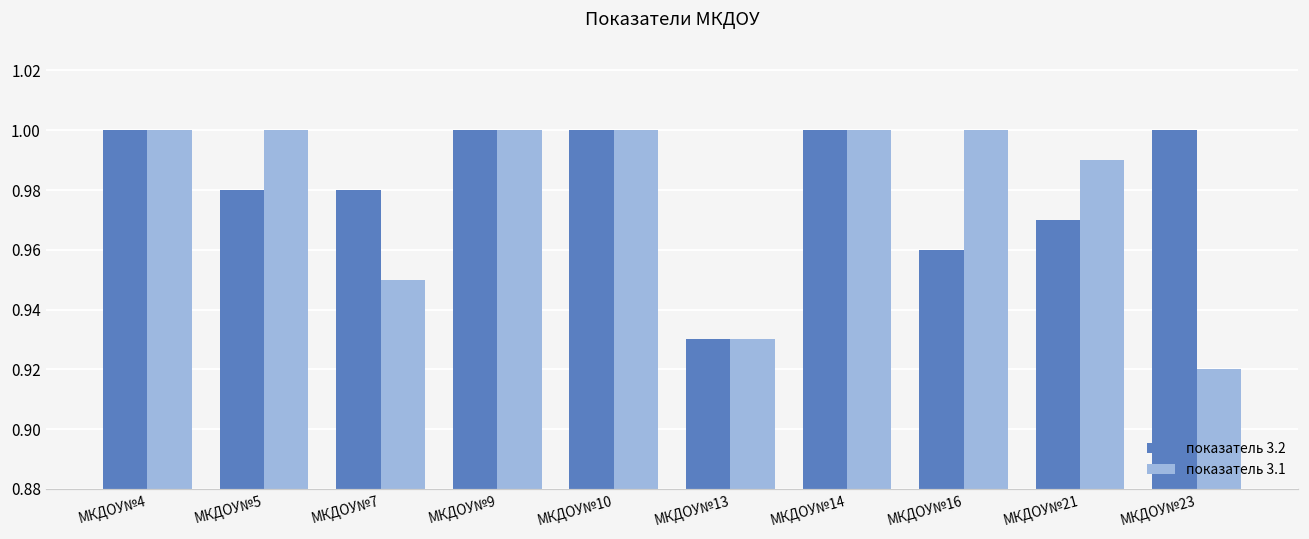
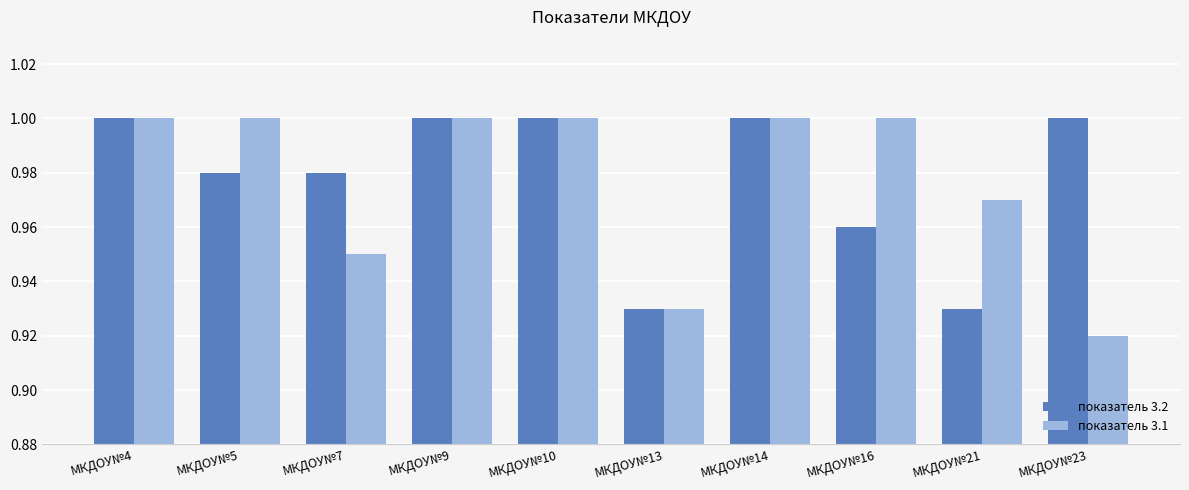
показатель 3.2, МКДОУ№21: 0.97 -> 0.93
показатель 3.1, МКДОУ№21: 0.99 -> 0.97
